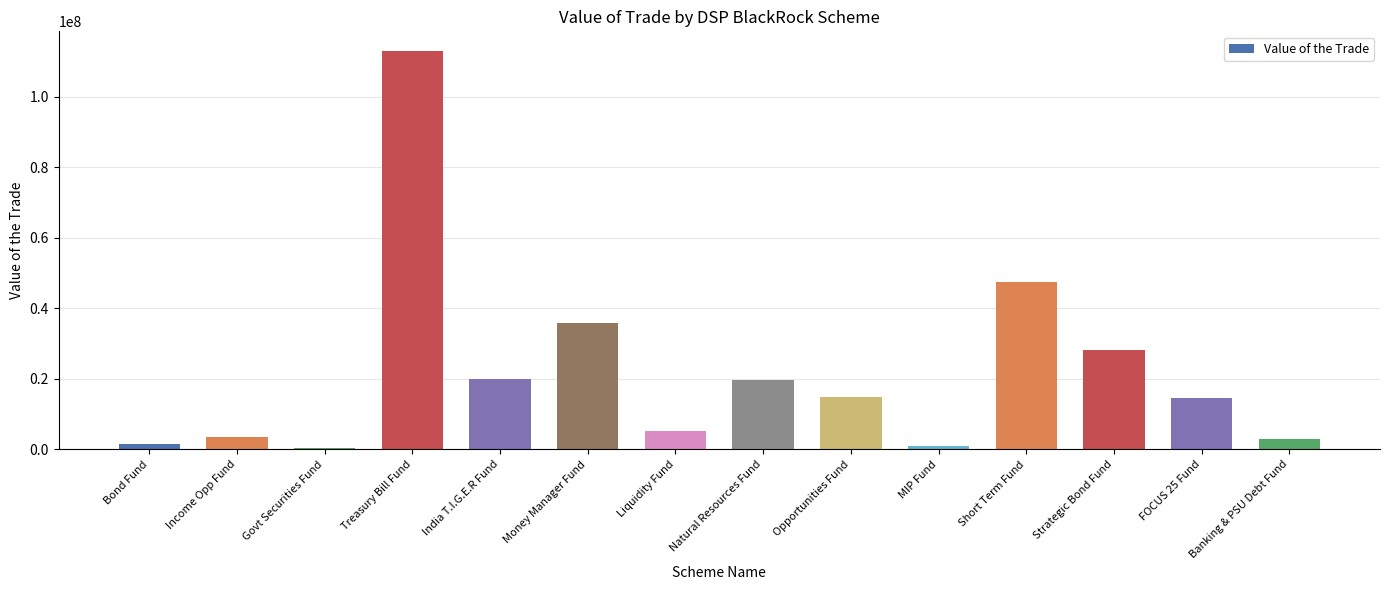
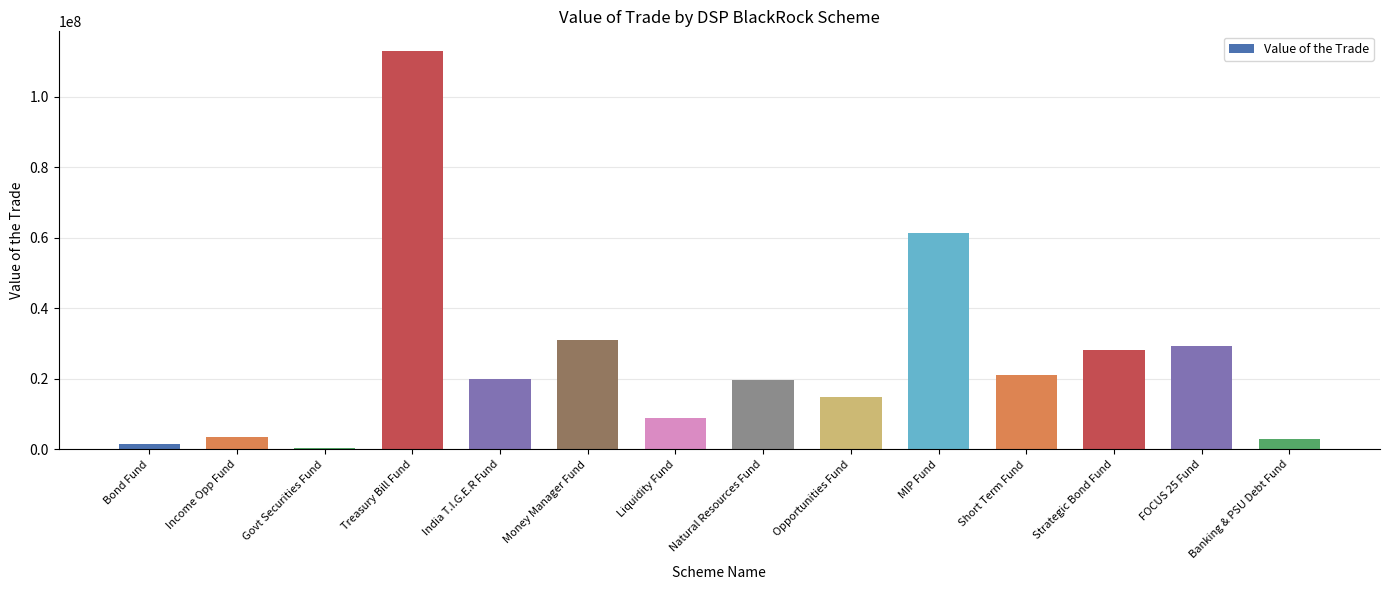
Money Manager Fund: 36000000 -> 31000000
Liquidity Fund: 5000000 -> 9000000
MIP Fund: 1000000 -> 61000000
Short Term Fund: 47000000 -> 21000000
FOCUS 25 Fund: 14000000 -> 29000000
